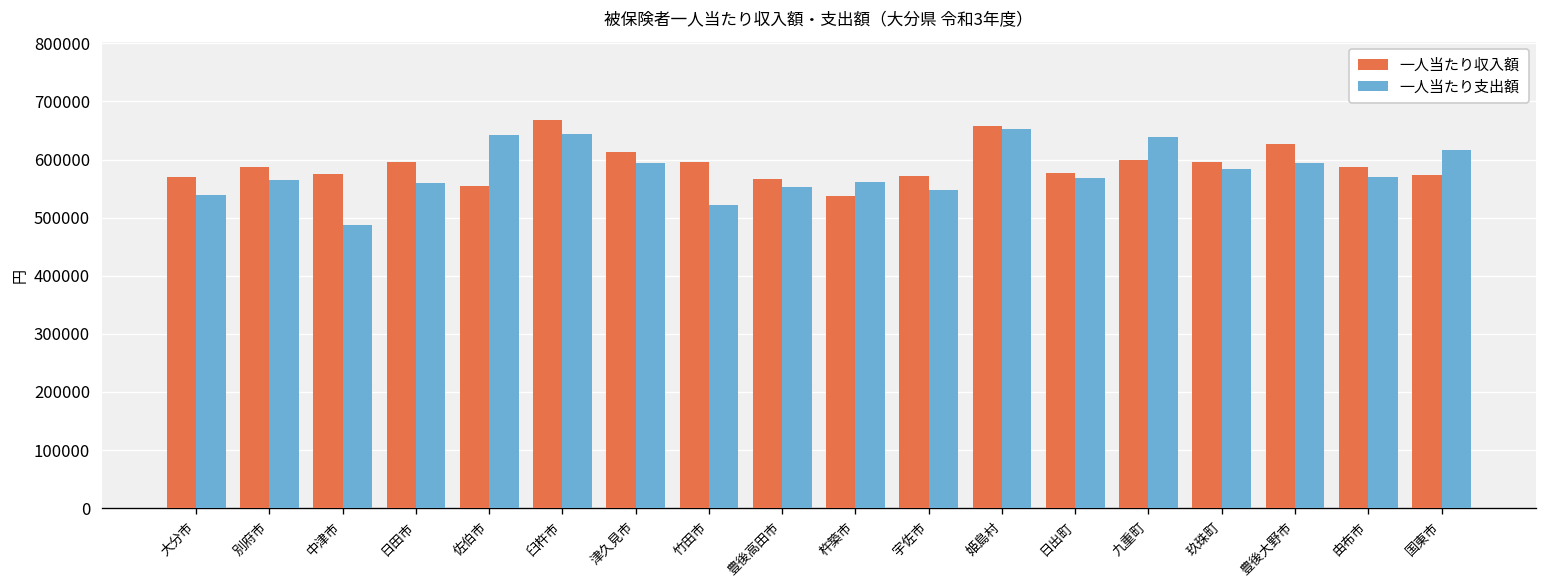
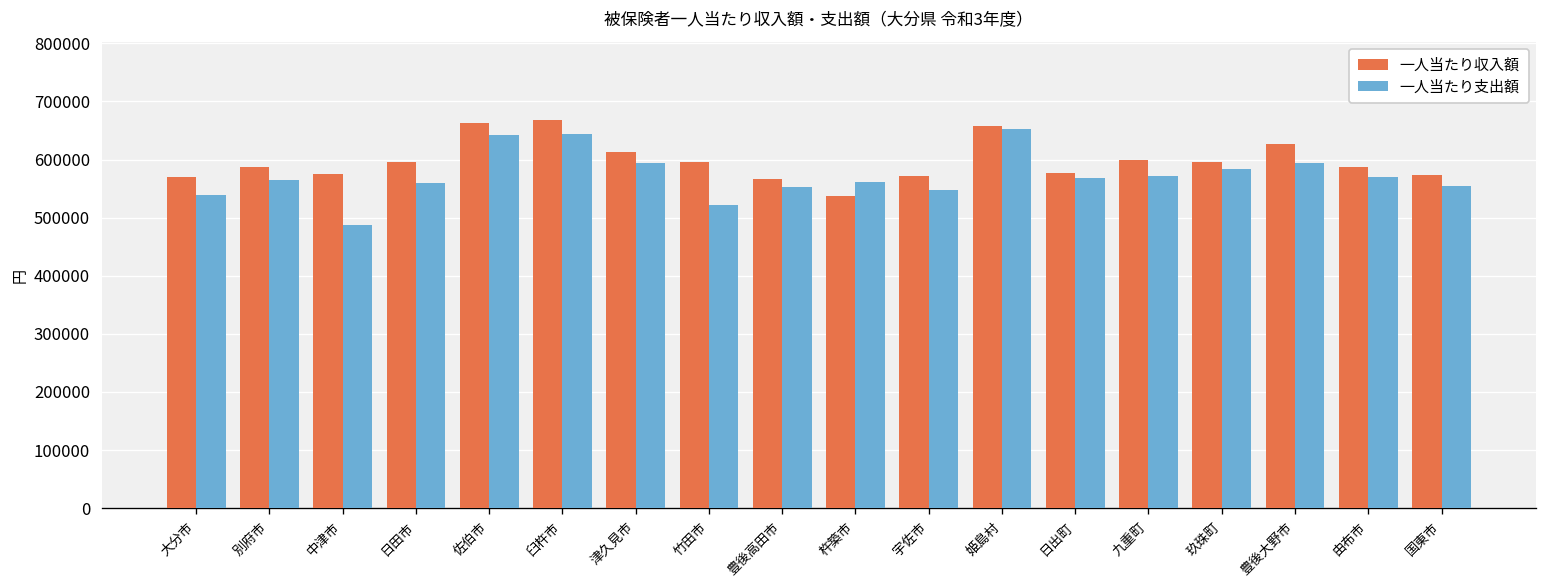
一人当たり収入額, 佐伯市: 560000 -> 660000
一人当たり支出額, 九重町: 640000 -> 570000
一人当たり支出額, 国東市: 620000 -> 560000
